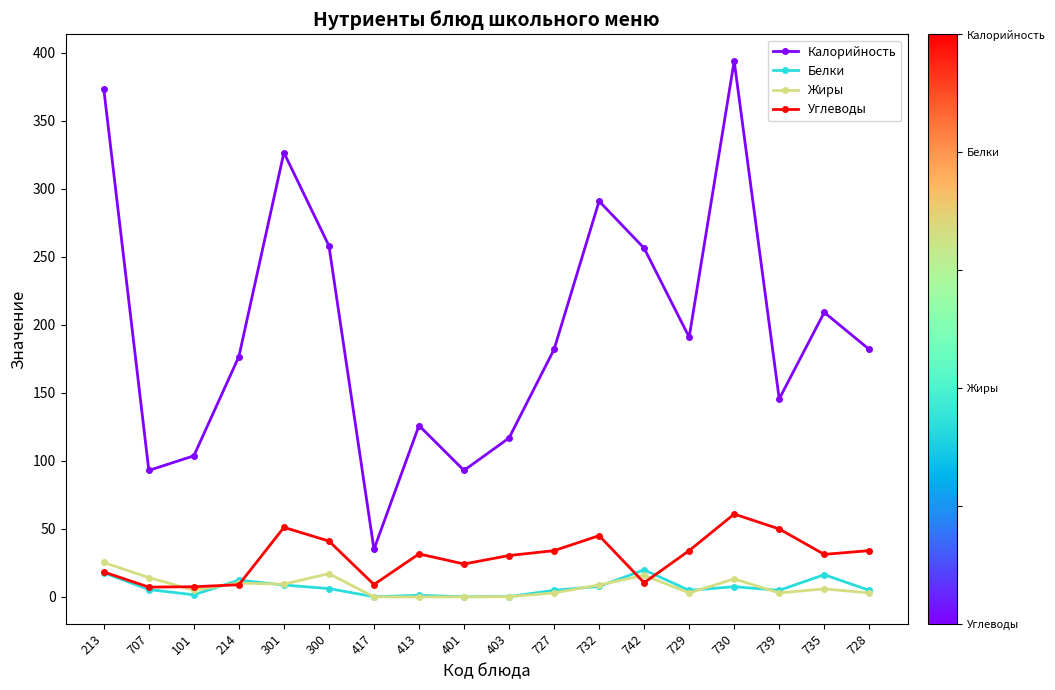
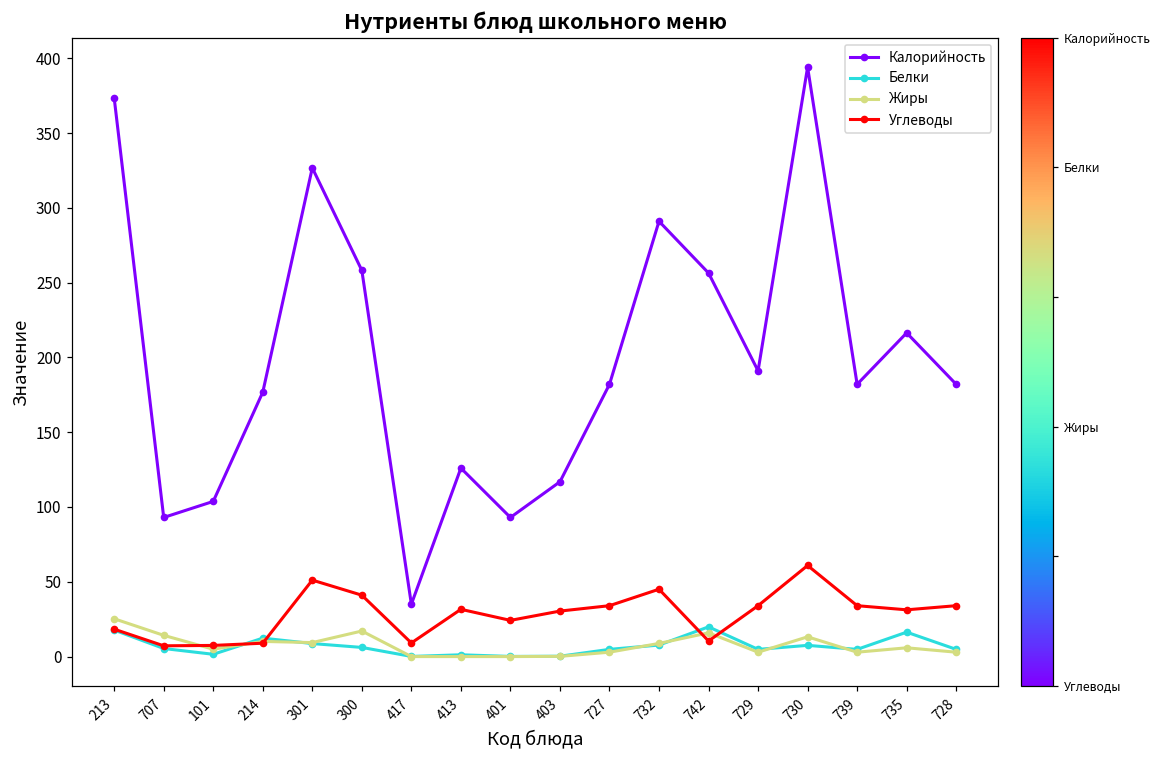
Калорийность, 739: 146 -> 182
Углеводы, 739: 50 -> 34
Калорийность, 735: 209 -> 216
